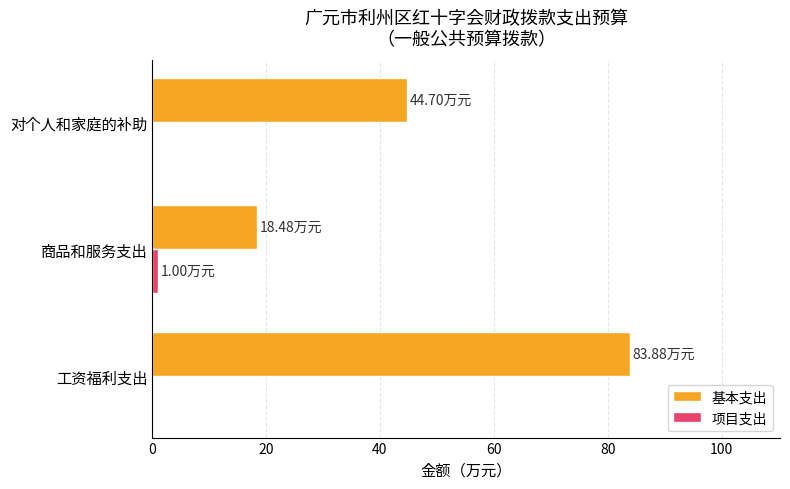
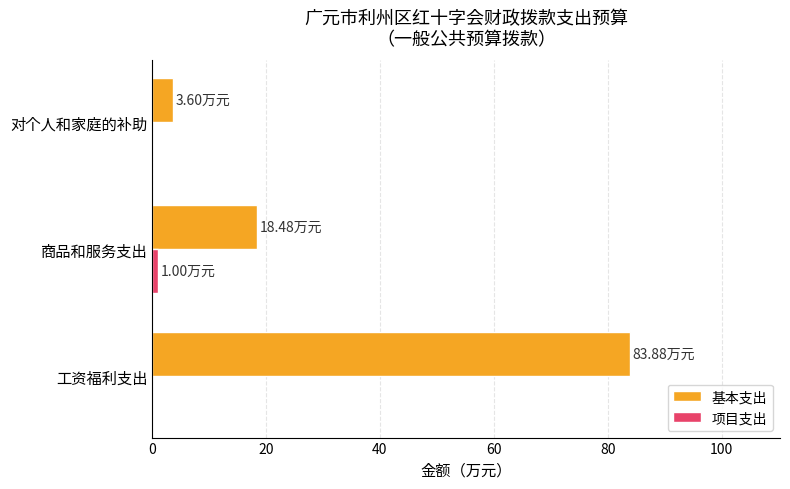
基本支出, 对个人和家庭的补助: 44.70 -> 3.60
